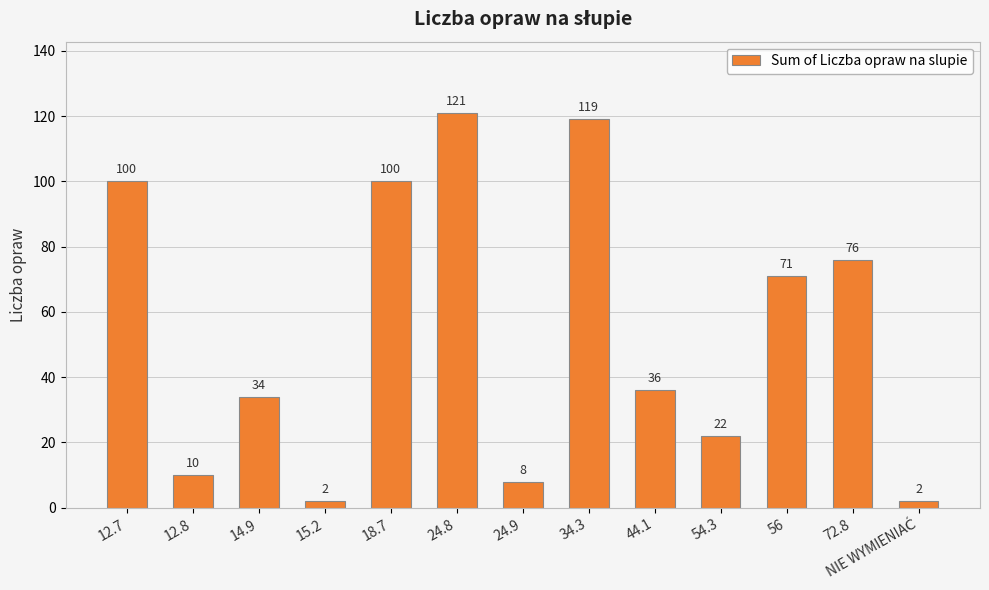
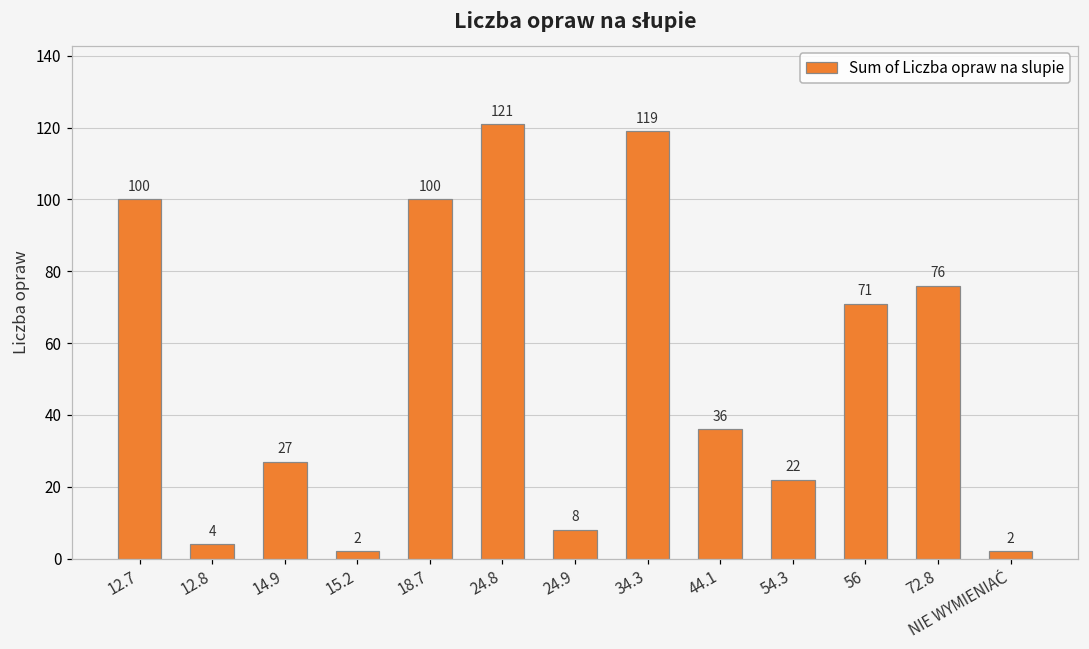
12.8: 10 -> 4
14.9: 34 -> 27
